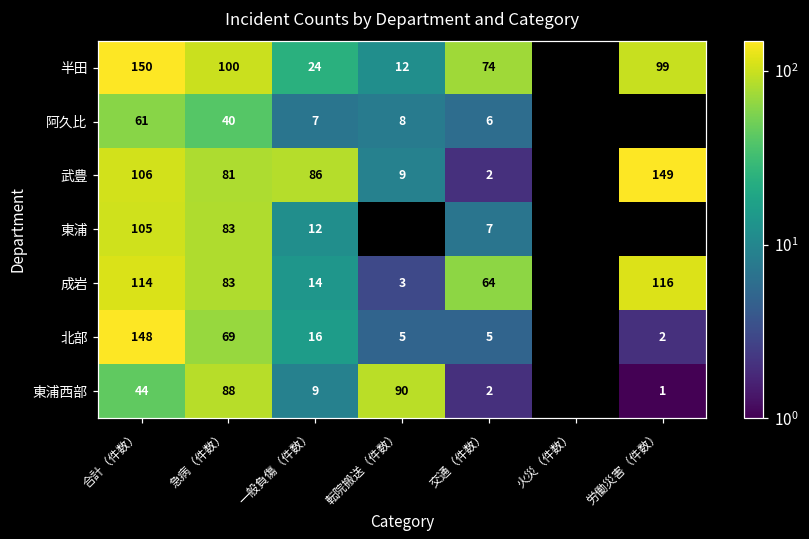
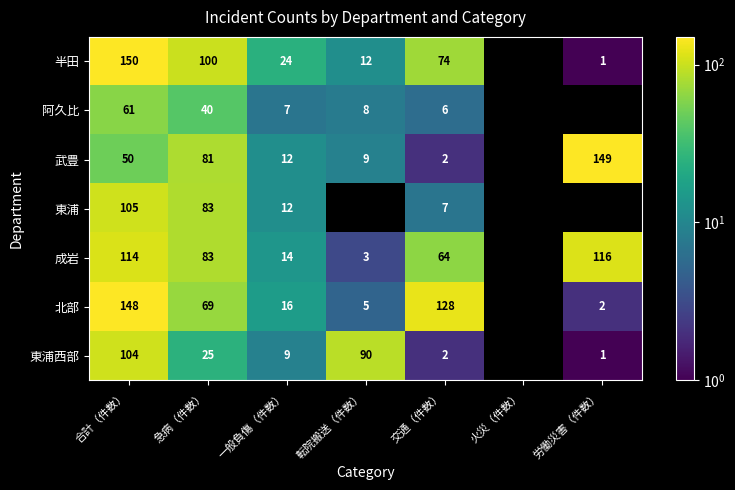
半田, 労働災害（件数）: 99 -> 1
武豊, 合計（件数）: 106 -> 50
武豊, 一般負傷（件数）: 86 -> 12
北部, 交通（件数）: 5 -> 128
東浦西部, 合計（件数）: 44 -> 104
東浦西部, 急病（件数）: 88 -> 25
